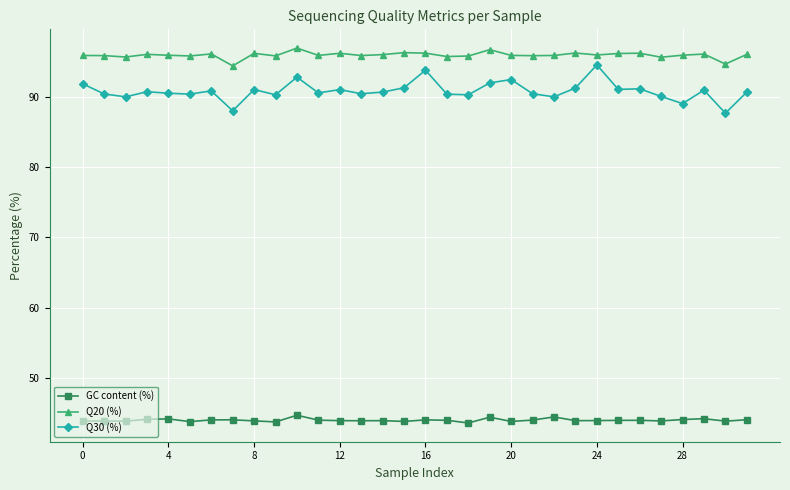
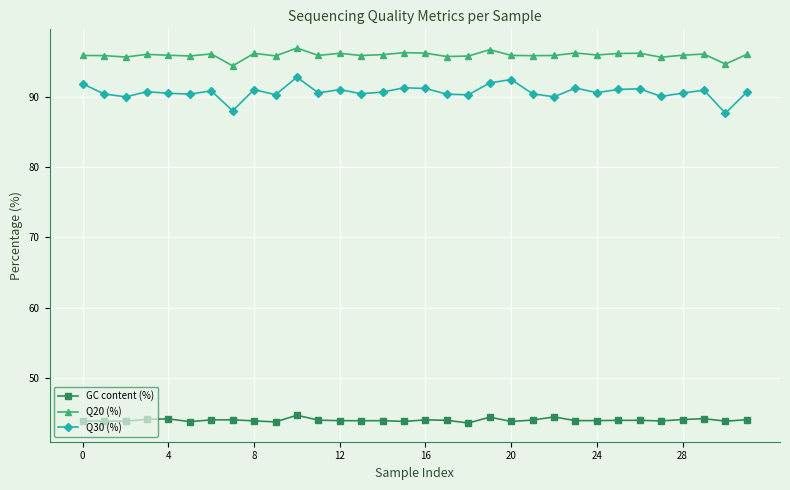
Q30 (%), 16: 94 -> 91
Q30 (%), 24: 95 -> 91
Q30 (%), 28: 89 -> 90
